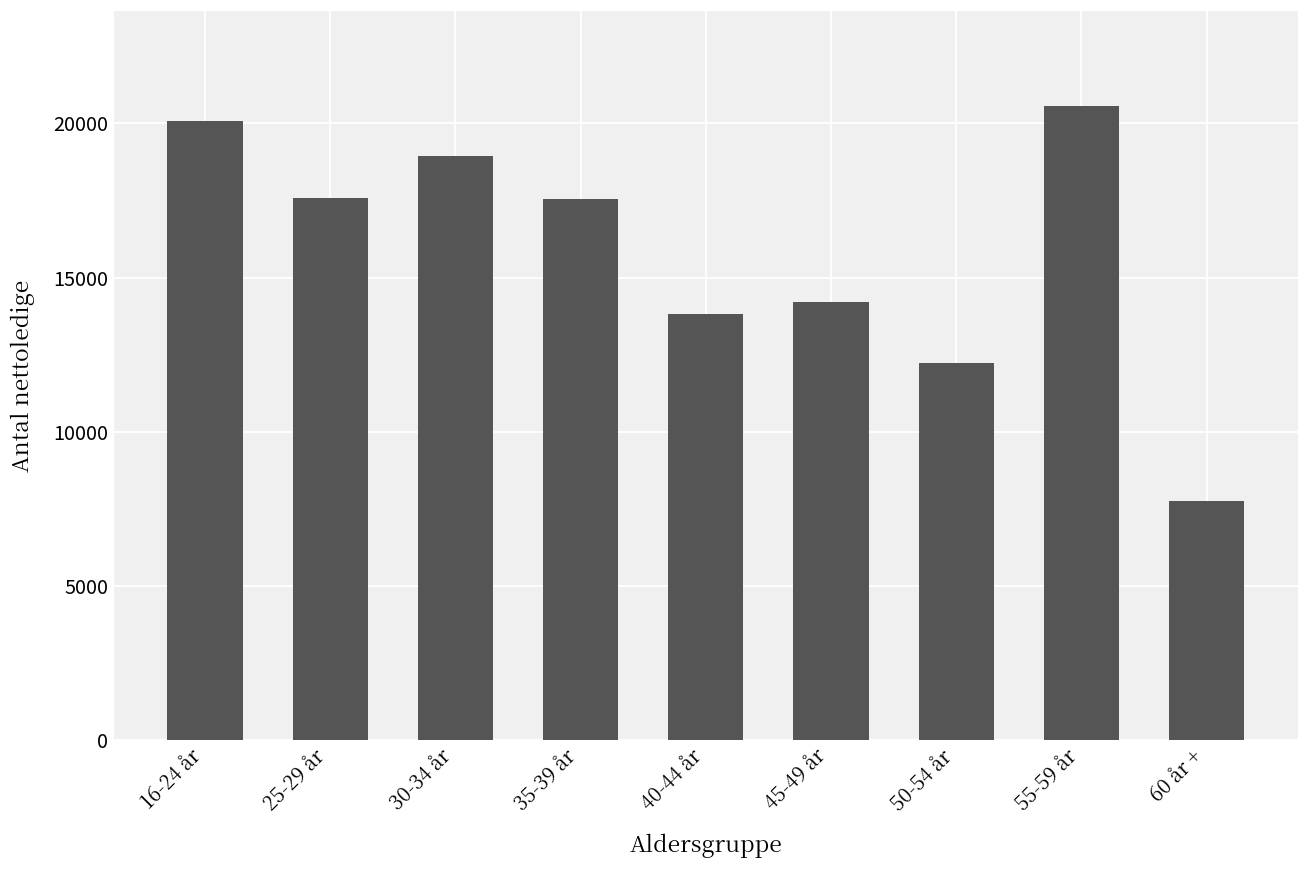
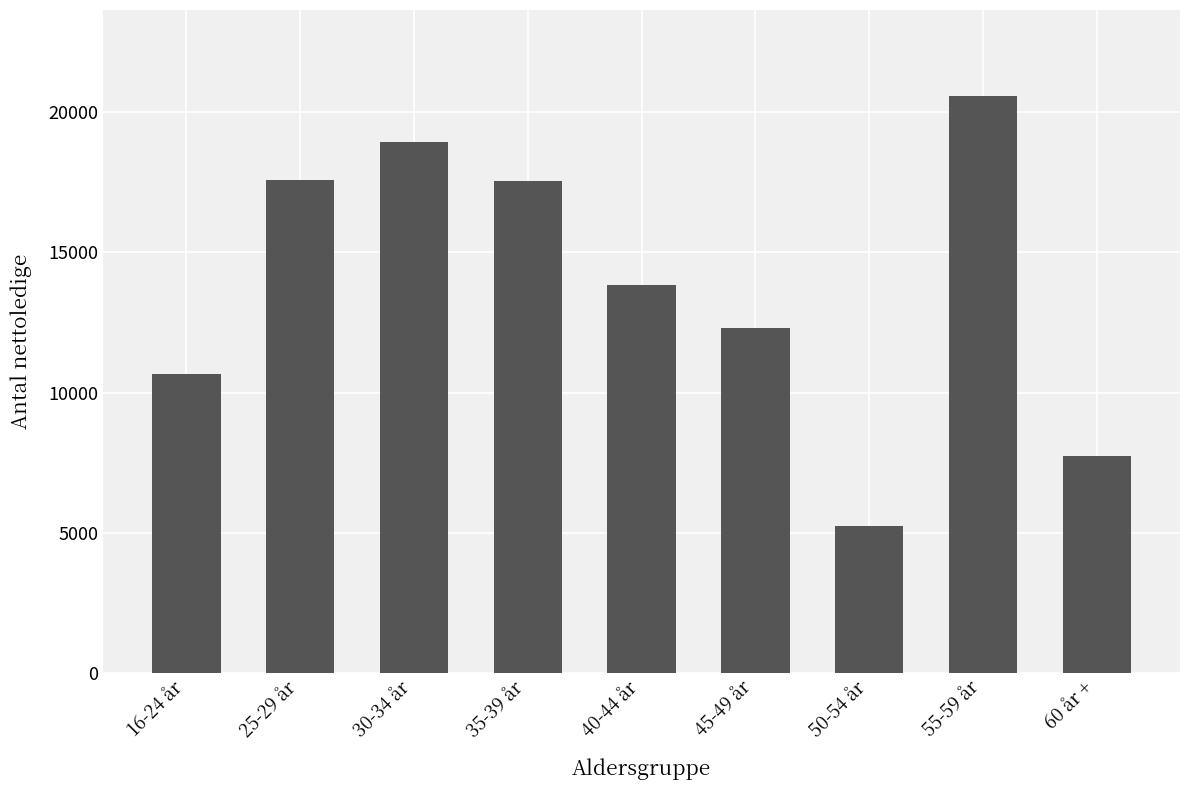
16-24 år: 20100 -> 10700
45-49 år: 14200 -> 12300
50-54 år: 12200 -> 5200
